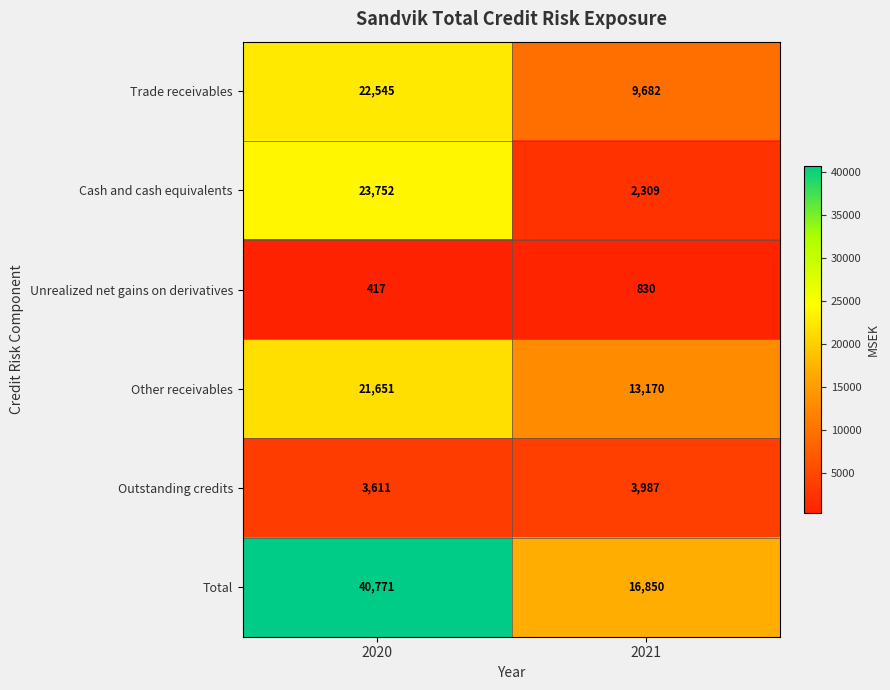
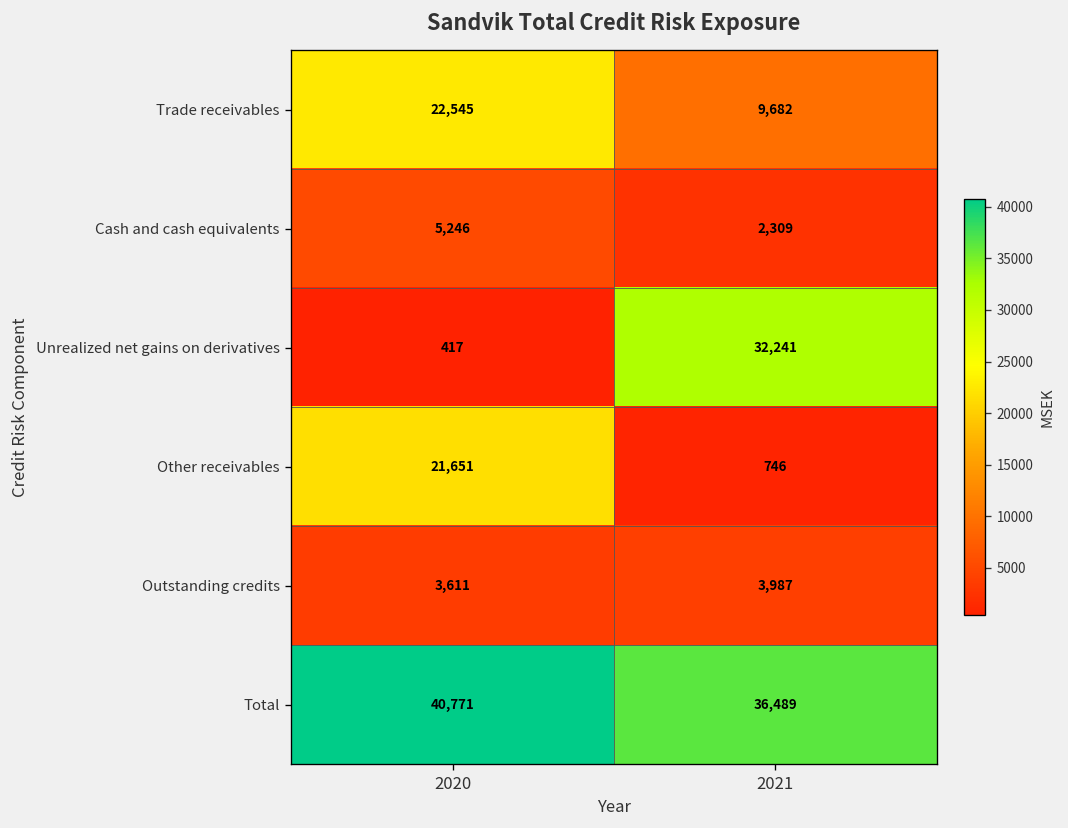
Cash and cash equivalents, 2020: 23,752 -> 5,246
Unrealized net gains on derivatives, 2021: 830 -> 32,241
Other receivables, 2021: 13,170 -> 746
Total, 2021: 16,850 -> 36,489
